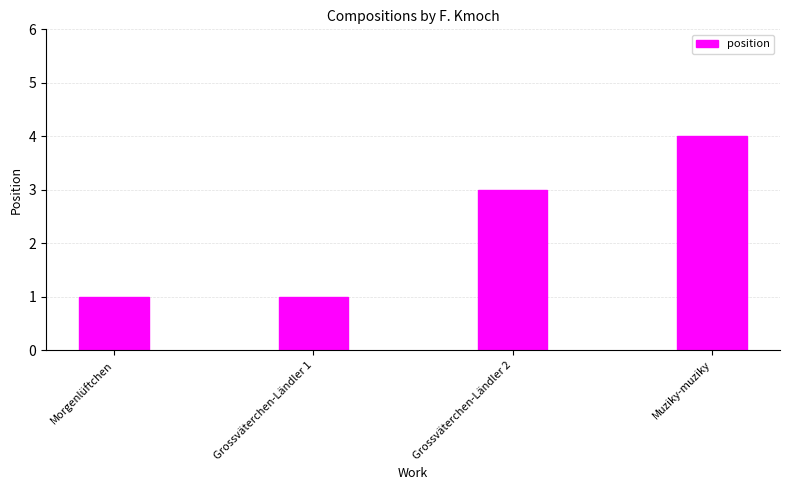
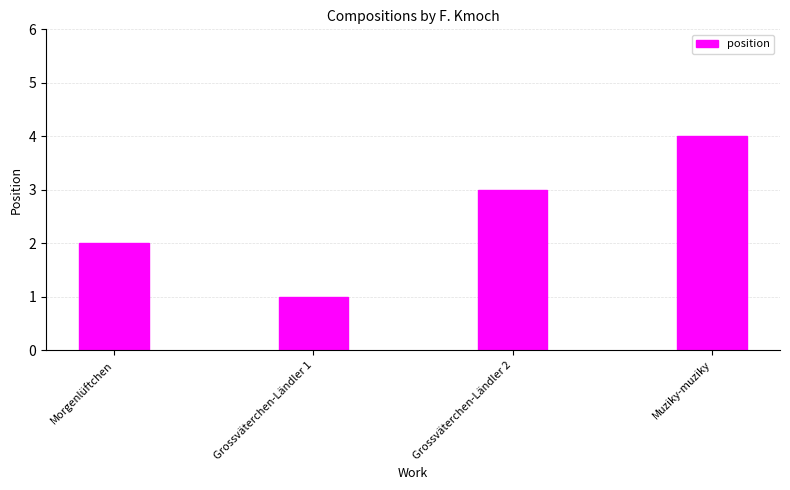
Morgenlüftchen: 1 -> 2
